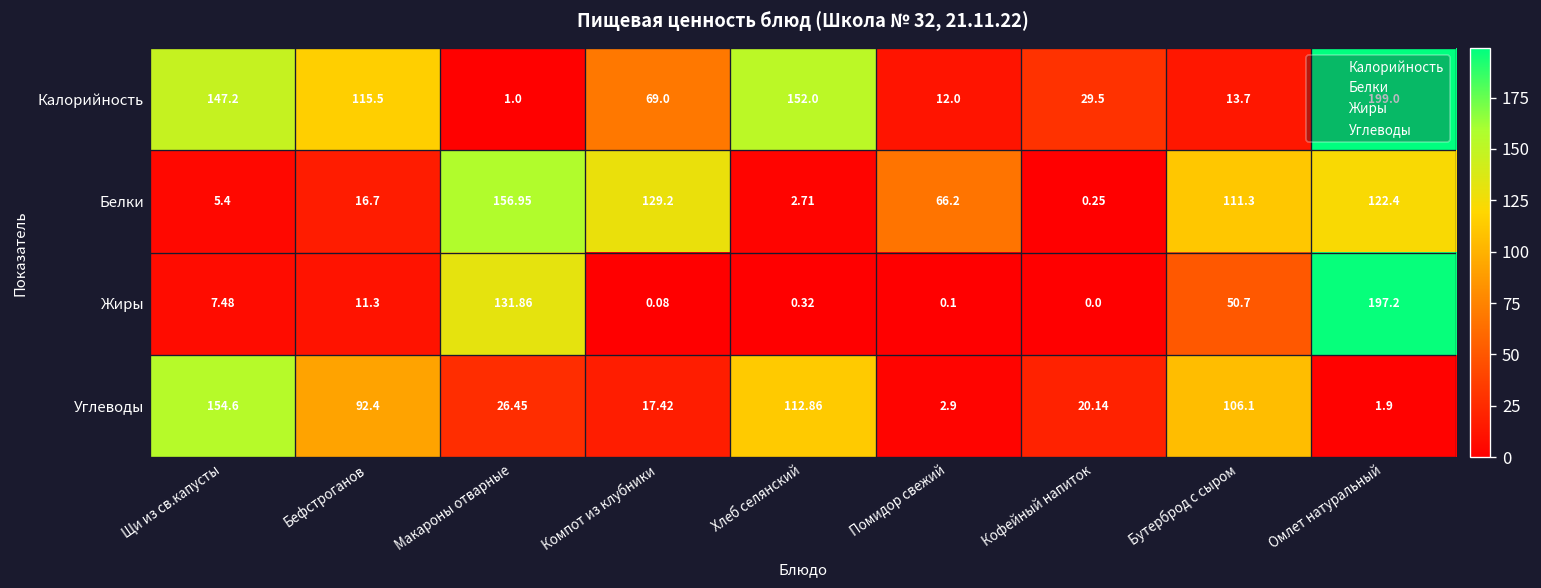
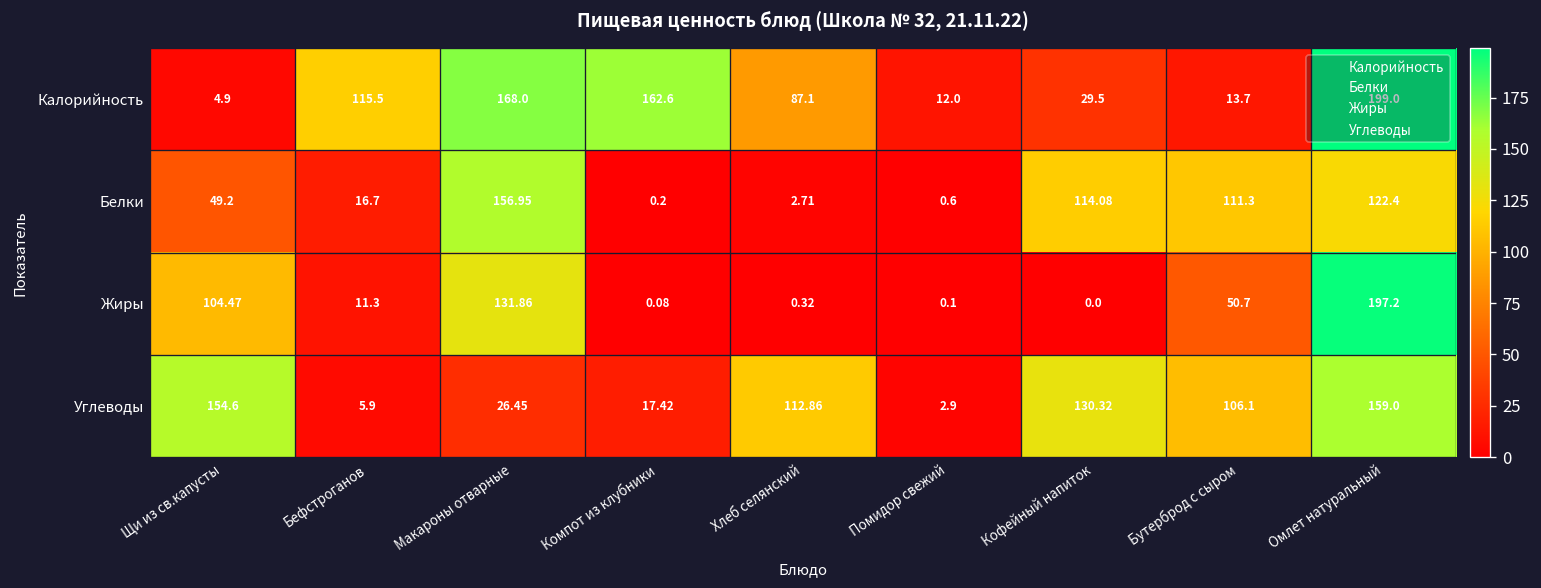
Калорийность, Щи из св.капусты: 147.2 -> 4.9
Калорийность, Макароны отварные: 1.0 -> 168.0
Калорийность, Компот из клубники: 69.0 -> 162.6
Калорийность, Хлеб селянский: 152.0 -> 87.1
Белки, Щи из св.капусты: 5.4 -> 49.2
Белки, Компот из клубники: 129.2 -> 0.2
Белки, Помидор свежий: 66.2 -> 0.6
Белки, Кофейный напиток: 0.25 -> 114.08
Жиры, Щи из св.капусты: 7.48 -> 104.47
Углеводы, Бефстроганов: 92.4 -> 5.9
Углеводы, Кофейный напиток: 20.14 -> 130.32
Углеводы, Омлет натуральный: 1.9 -> 159.0
